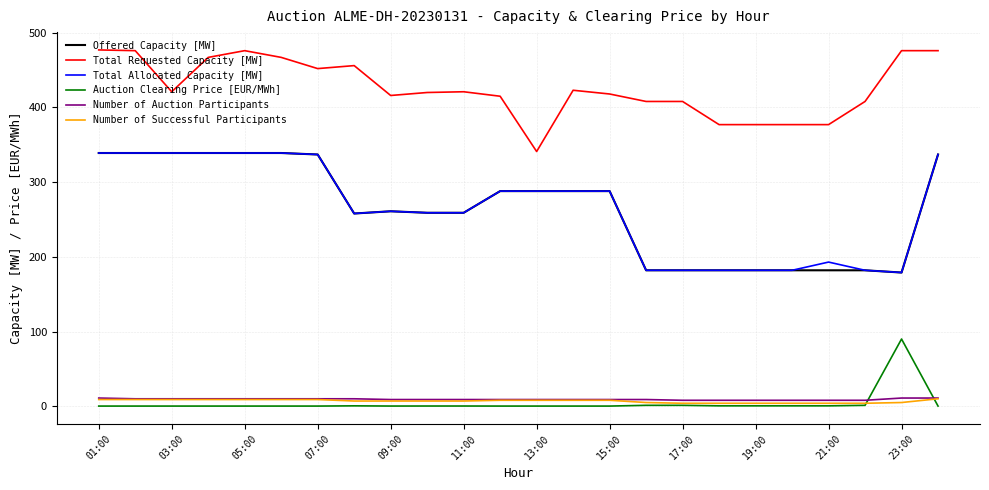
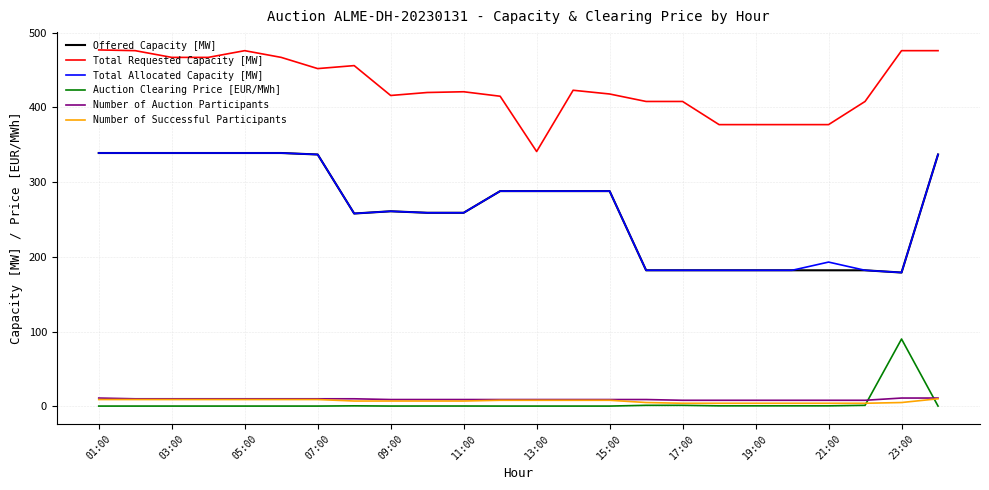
Total Requested Capacity [MW], 03:00: 420 -> 470
